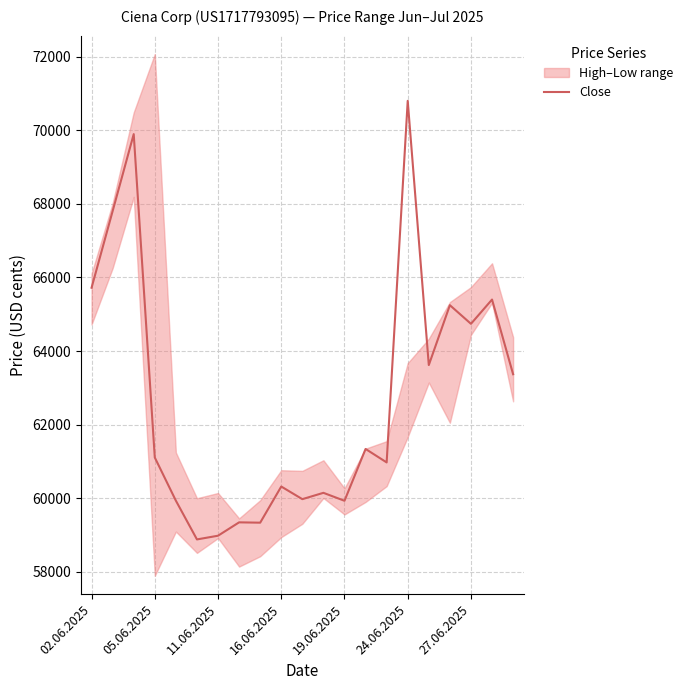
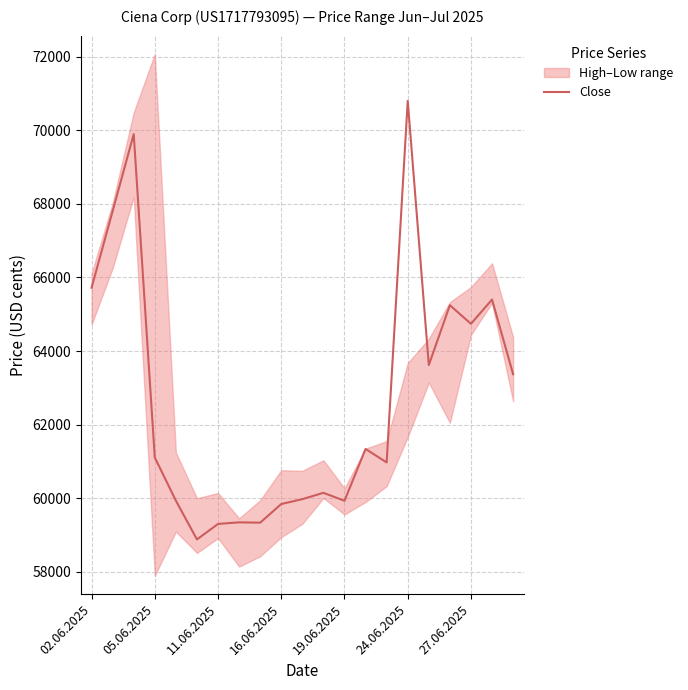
Close, 11.06.2025: 59000 -> 59300
Close, 16.06.2025: 60300 -> 59800
